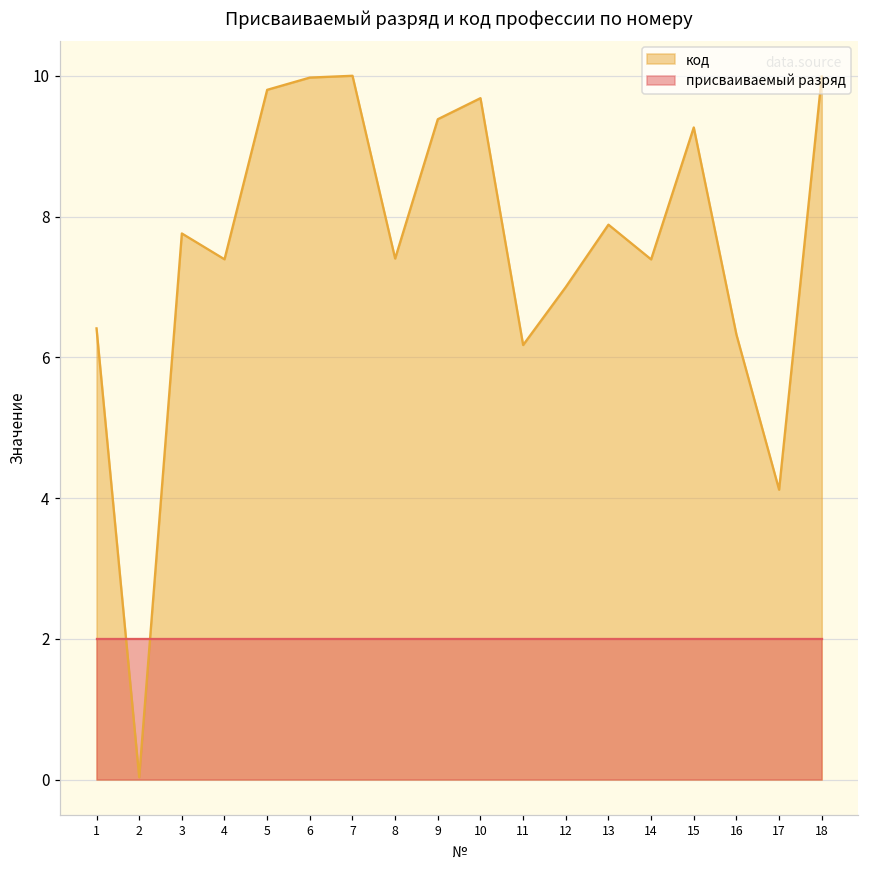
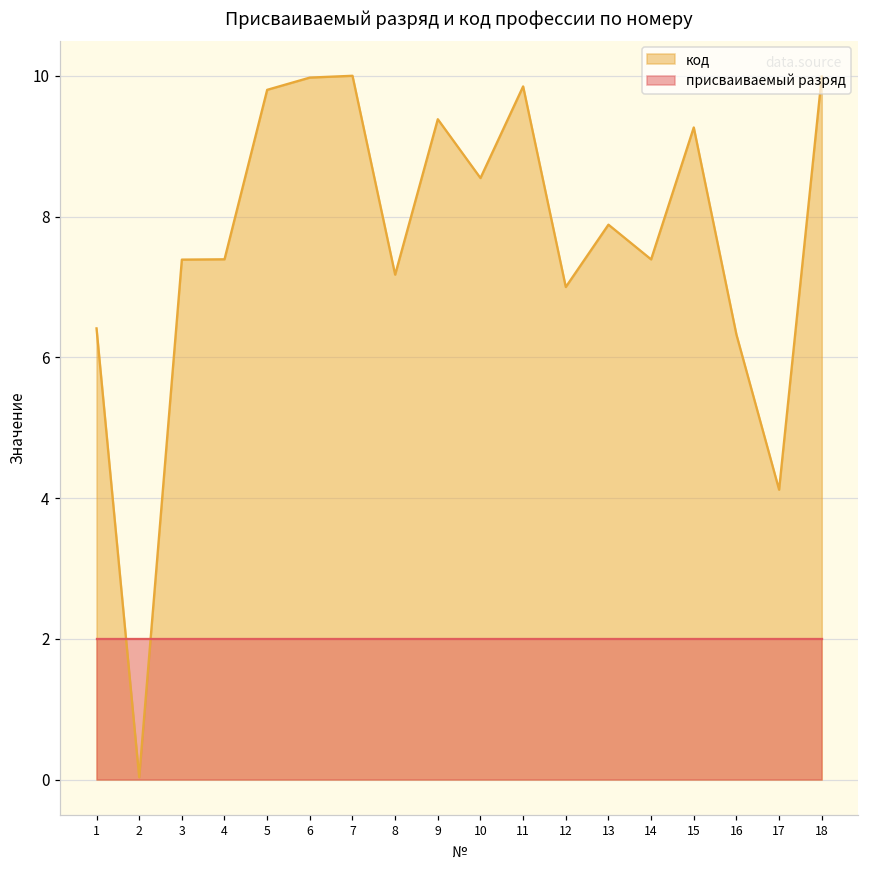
код, 3: 7.8 -> 7.4
код, 8: 7.4 -> 7.2
код, 10: 9.7 -> 8.5
код, 11: 6.2 -> 9.8
